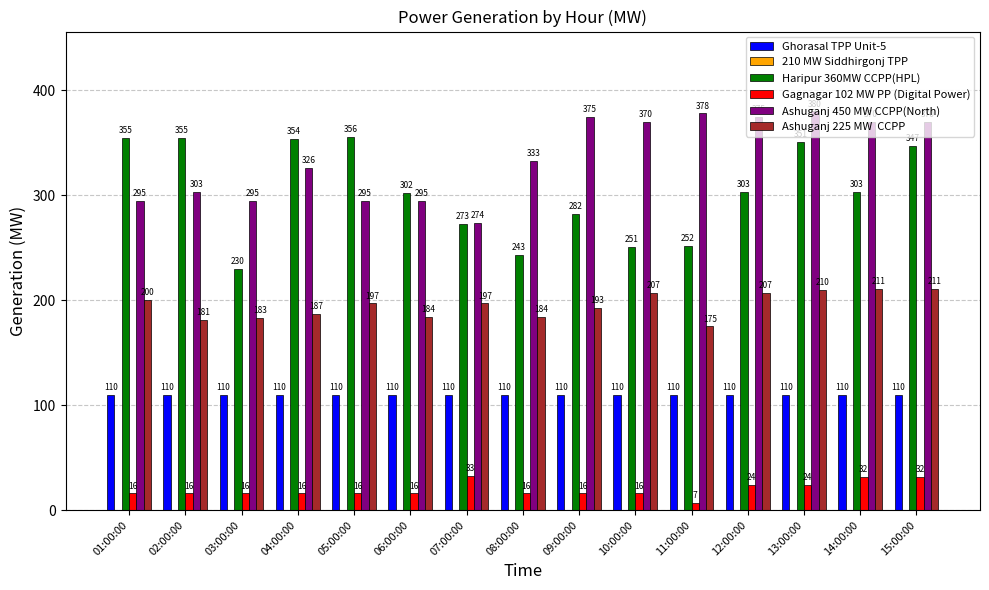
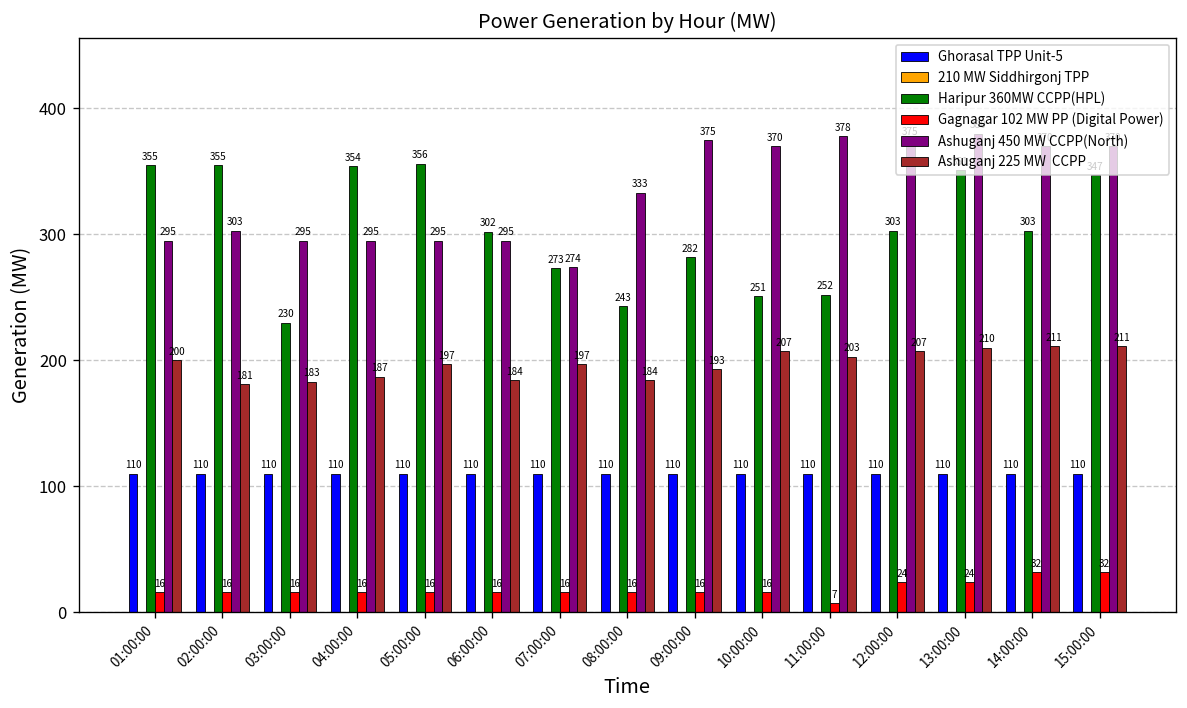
Ashuganj 450 MW CCPP(North), 04:00:00: 326 -> 295
Gagnagar 102 MW PP (Digital Power), 07:00:00: 33 -> 16
Ashuganj 225 MW CCPP, 11:00:00: 175 -> 203
